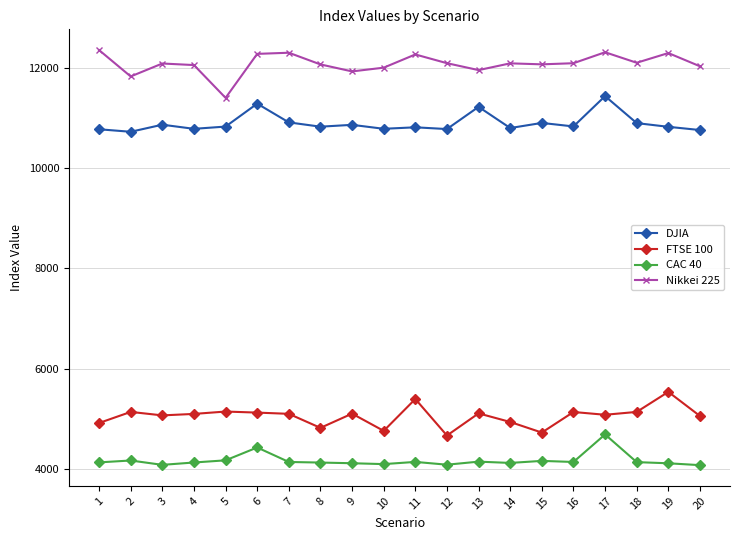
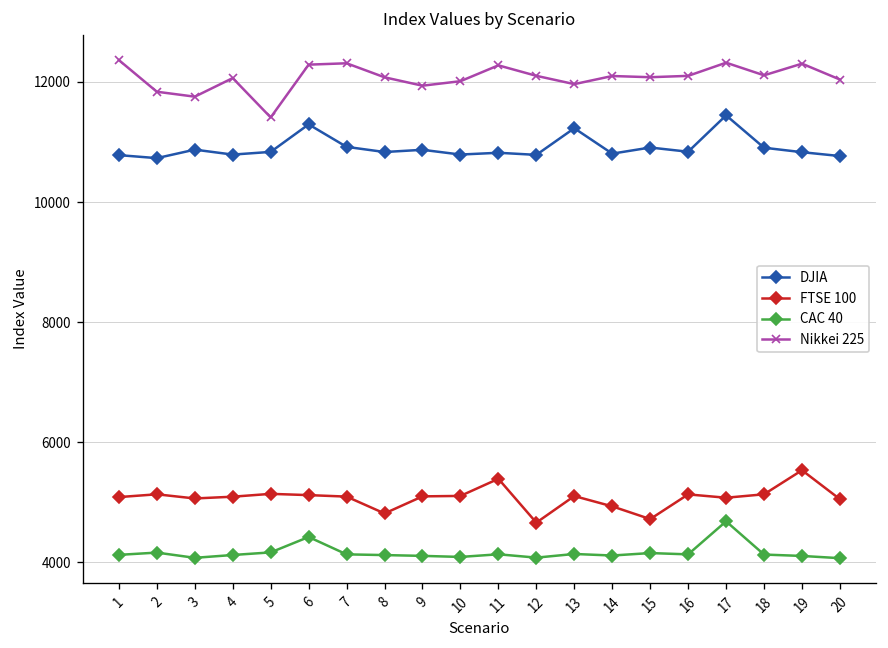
FTSE 100, 1: 4900 -> 5100
Nikkei 225, 3: 12100 -> 11800
FTSE 100, 10: 4800 -> 5100
